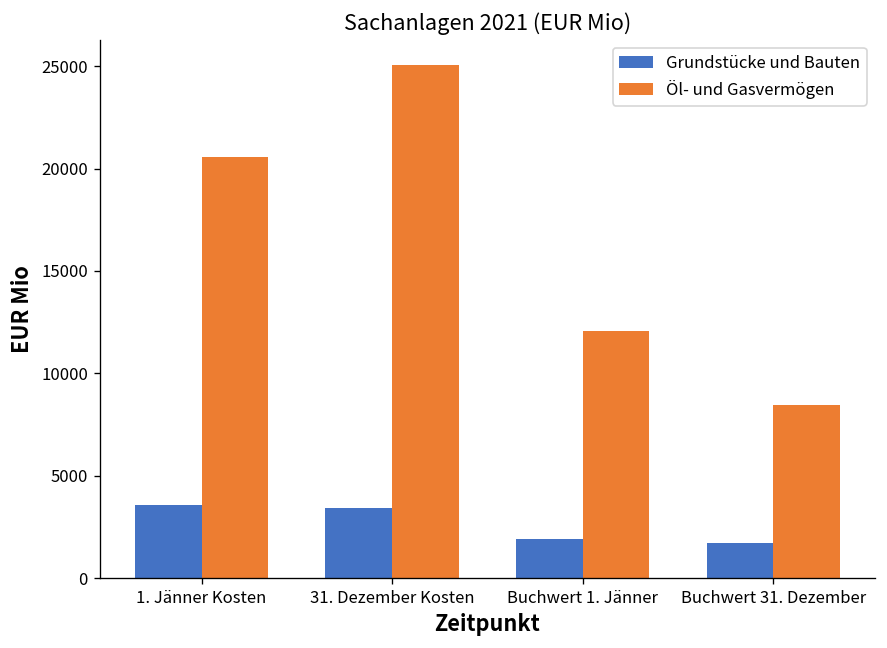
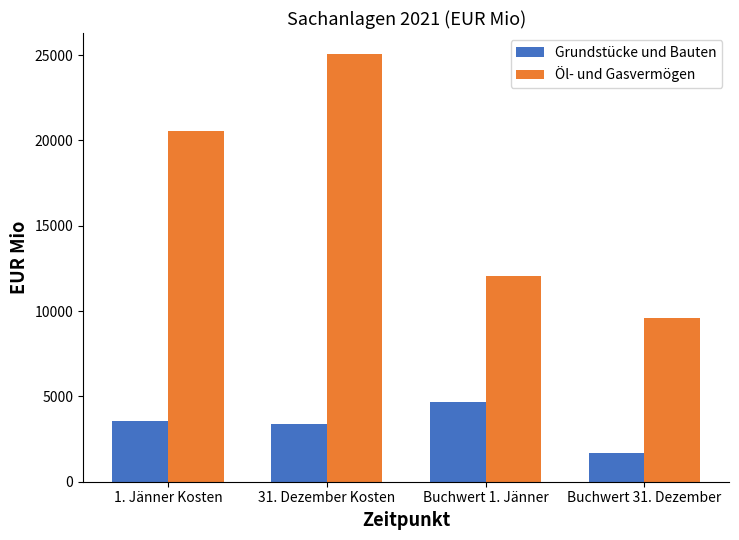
Grundstücke und Bauten, Buchwert 1. Jänner: 1900 -> 4700
Öl- und Gasvermögen, Buchwert 31. Dezember: 8500 -> 9600
